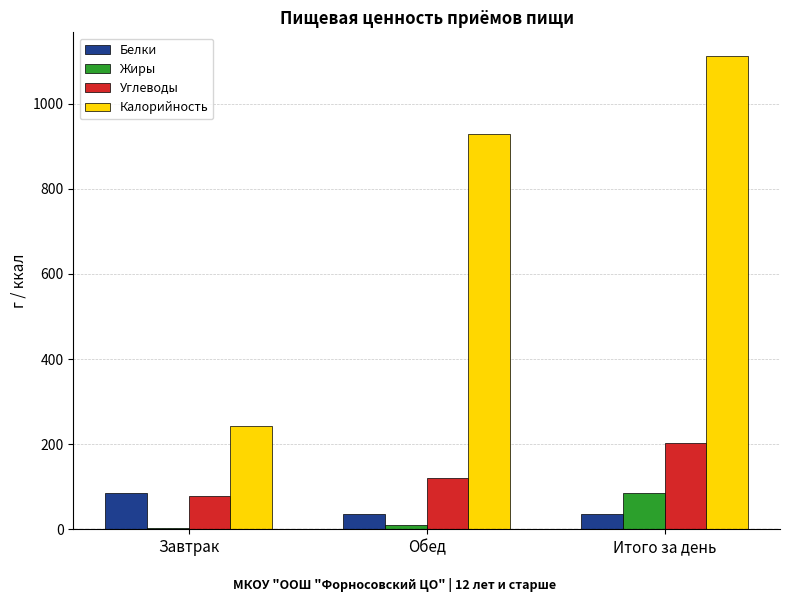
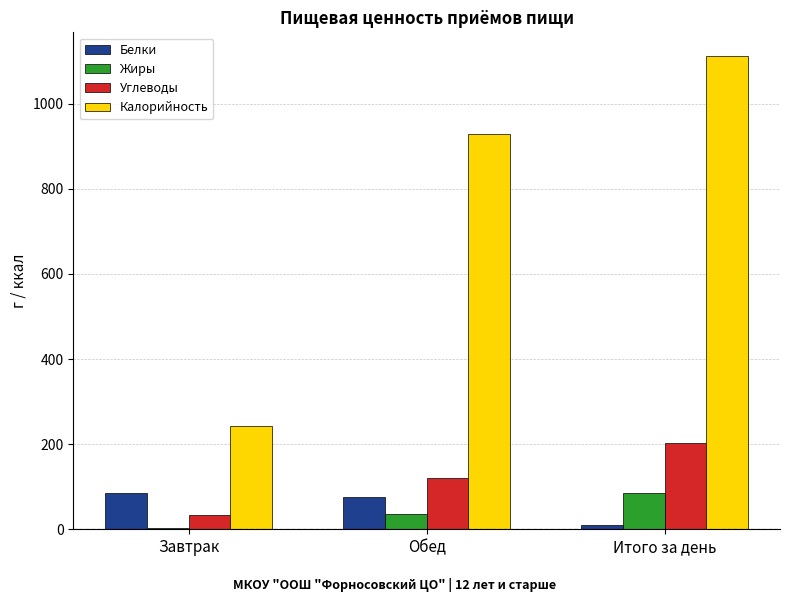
Углеводы, Завтрак: 80 -> 30
Белки, Обед: 30 -> 80
Жиры, Обед: 10 -> 40
Белки, Итого за день: 40 -> 10
